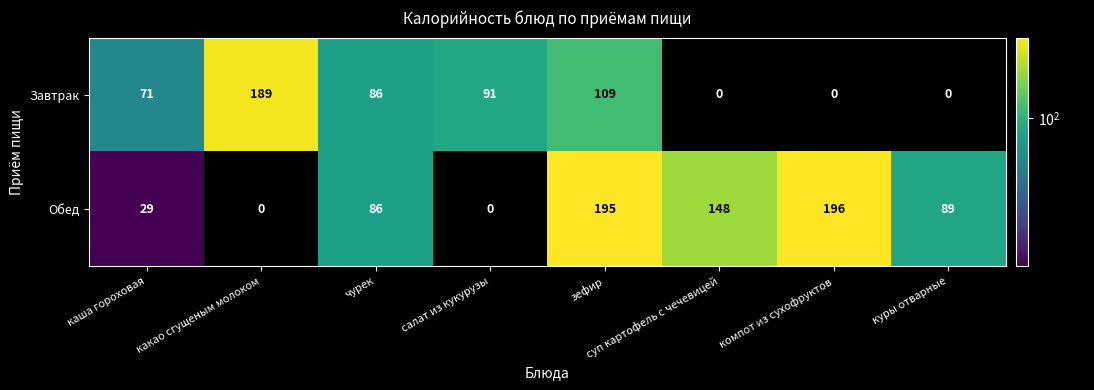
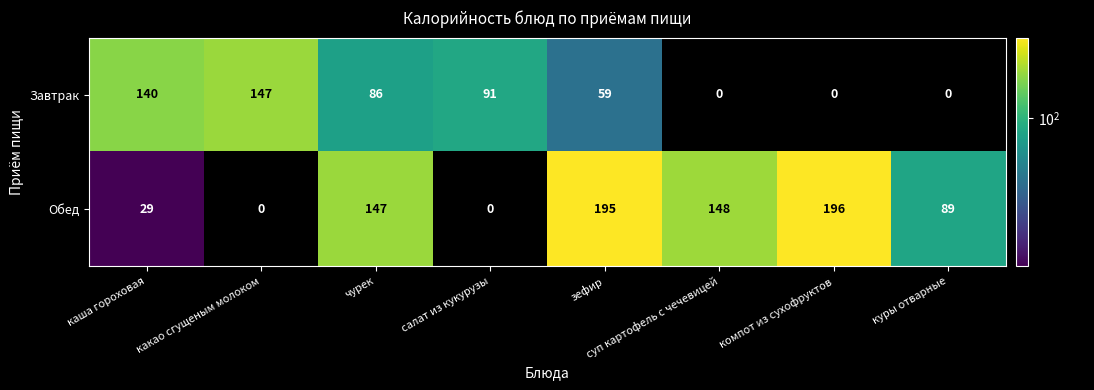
Завтрак, каша гороховая: 71 -> 140
Завтрак, какао сгущеным молоком: 189 -> 147
Завтрак, зефир: 109 -> 59
Обед, чурек: 86 -> 147
